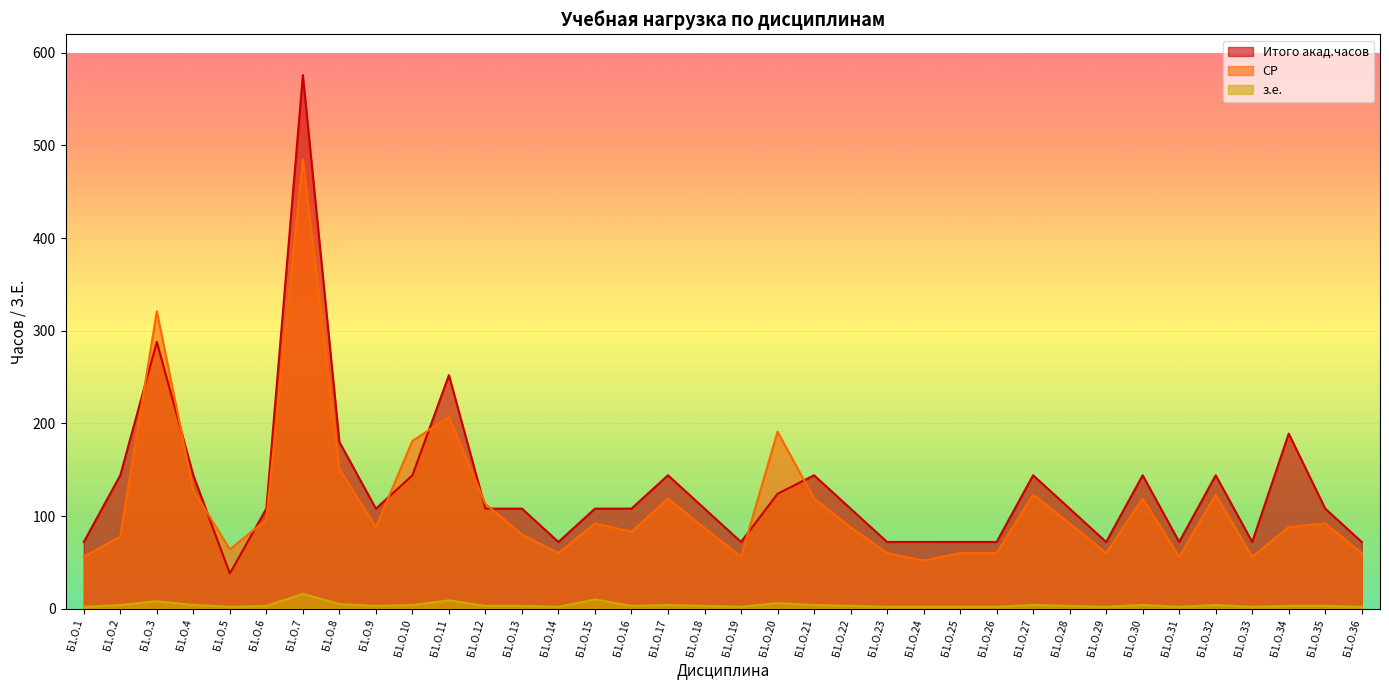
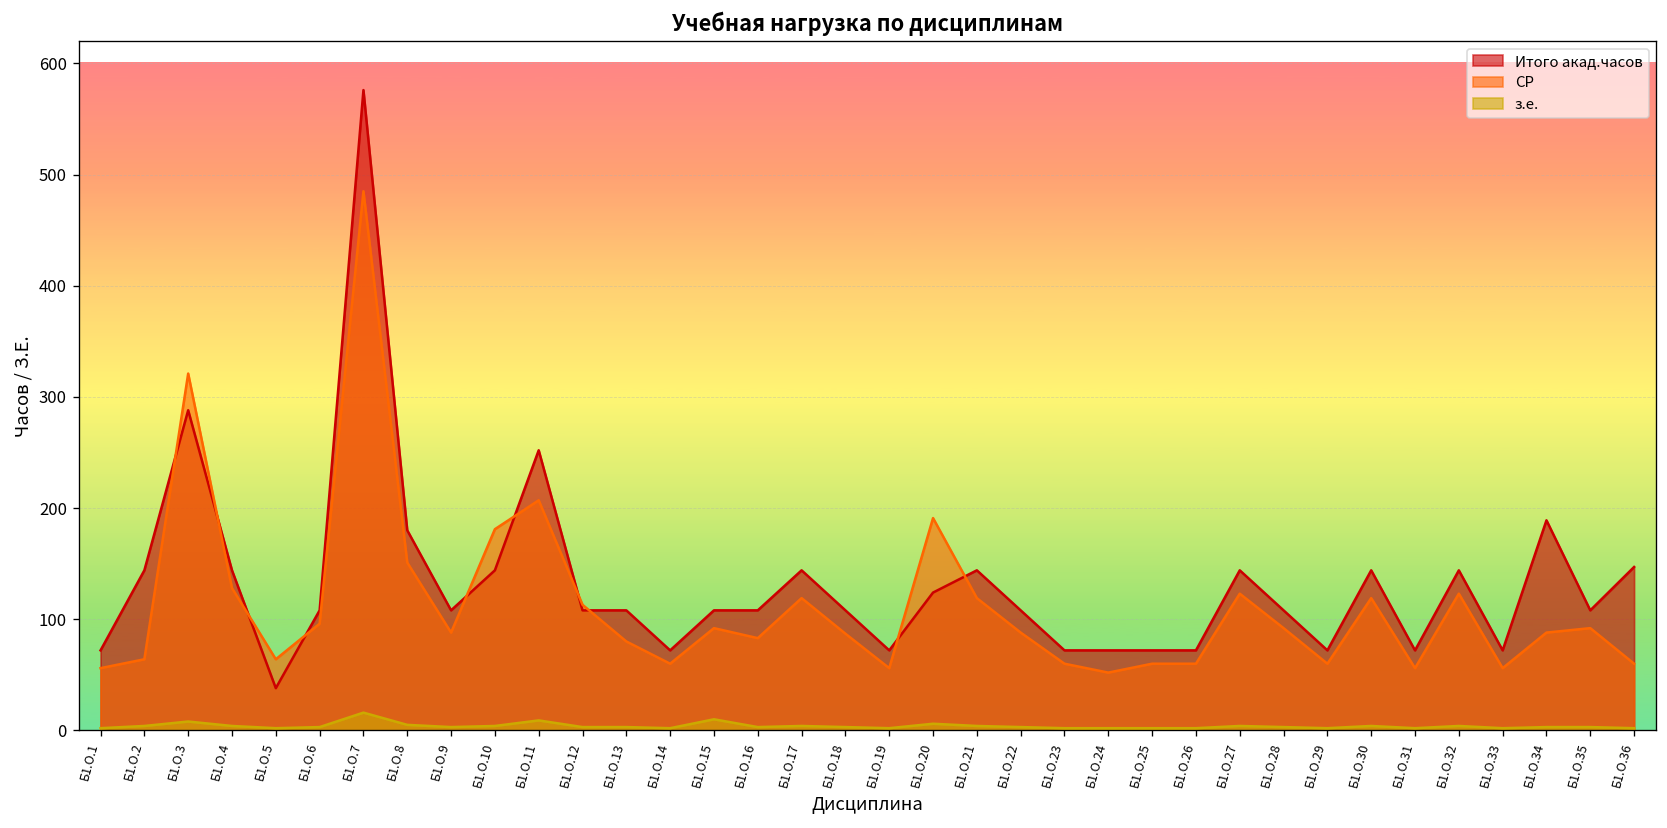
СР, Б1.О.2: 80 -> 60
Итого акад.часов, Б1.О.36: 70 -> 150
